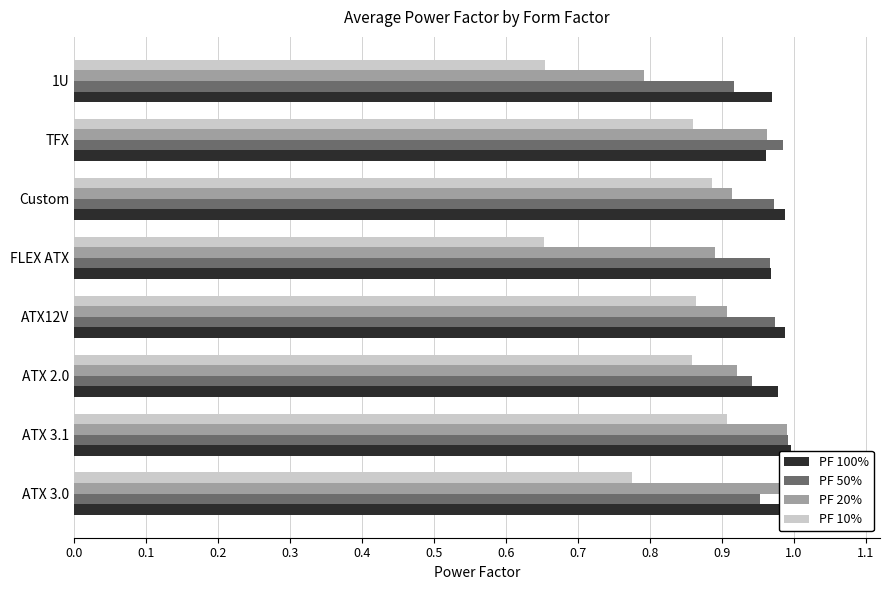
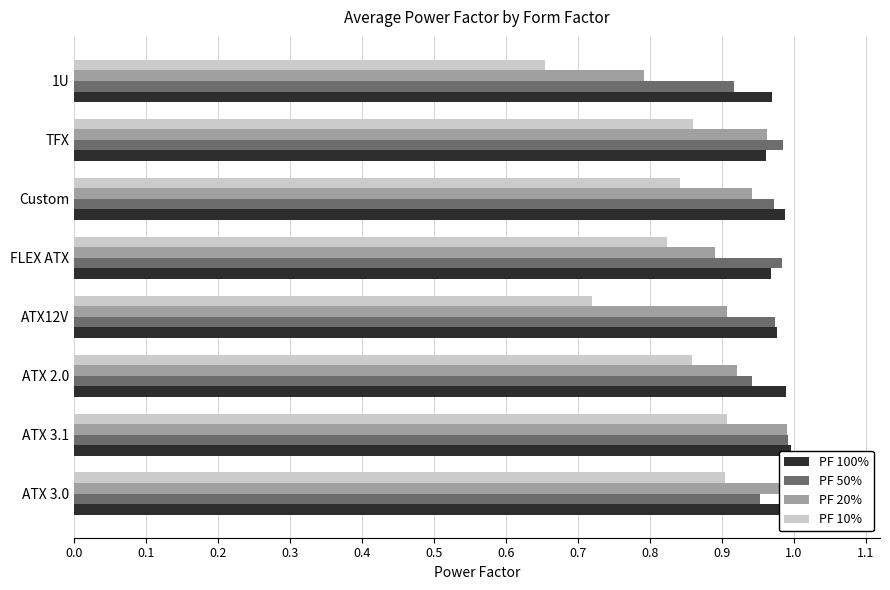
PF 10%, Custom: 0.89 -> 0.84
PF 20%, Custom: 0.92 -> 0.94
PF 10%, FLEX ATX: 0.65 -> 0.82
PF 50%, FLEX ATX: 0.97 -> 0.98
PF 10%, ATX12V: 0.86 -> 0.72
PF 100%, ATX12V: 0.99 -> 0.98
PF 100%, ATX 2.0: 0.98 -> 0.99
PF 10%, ATX 3.0: 0.78 -> 0.91
